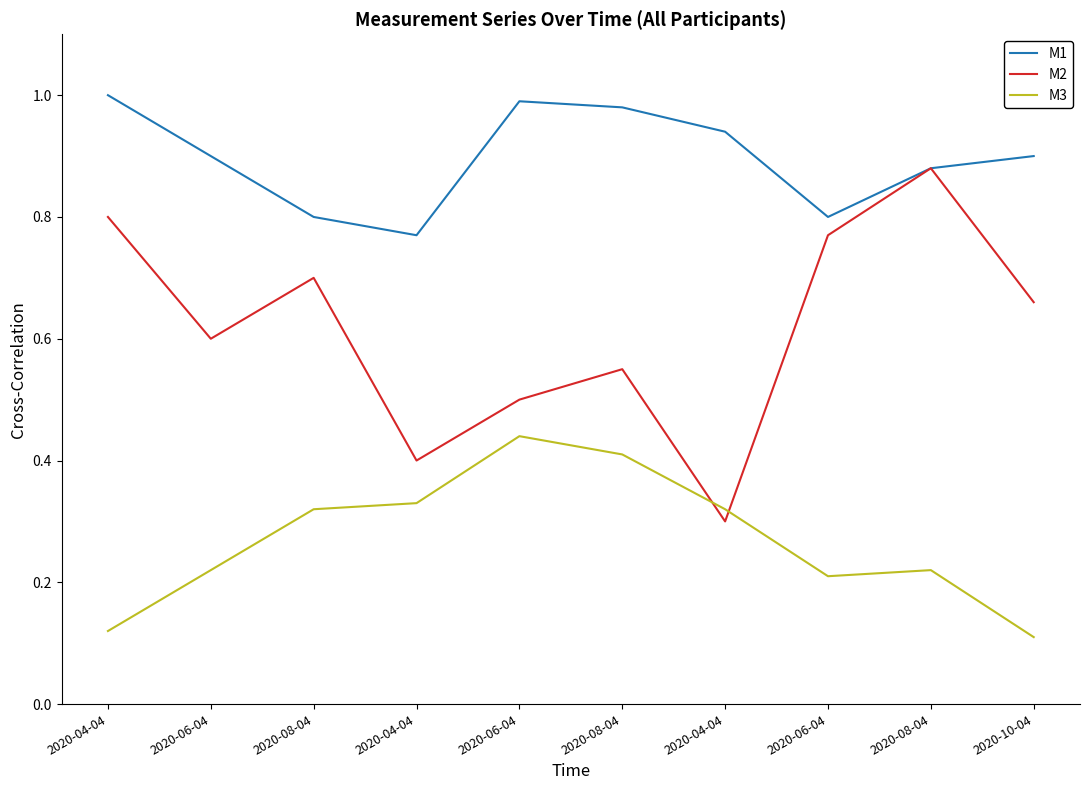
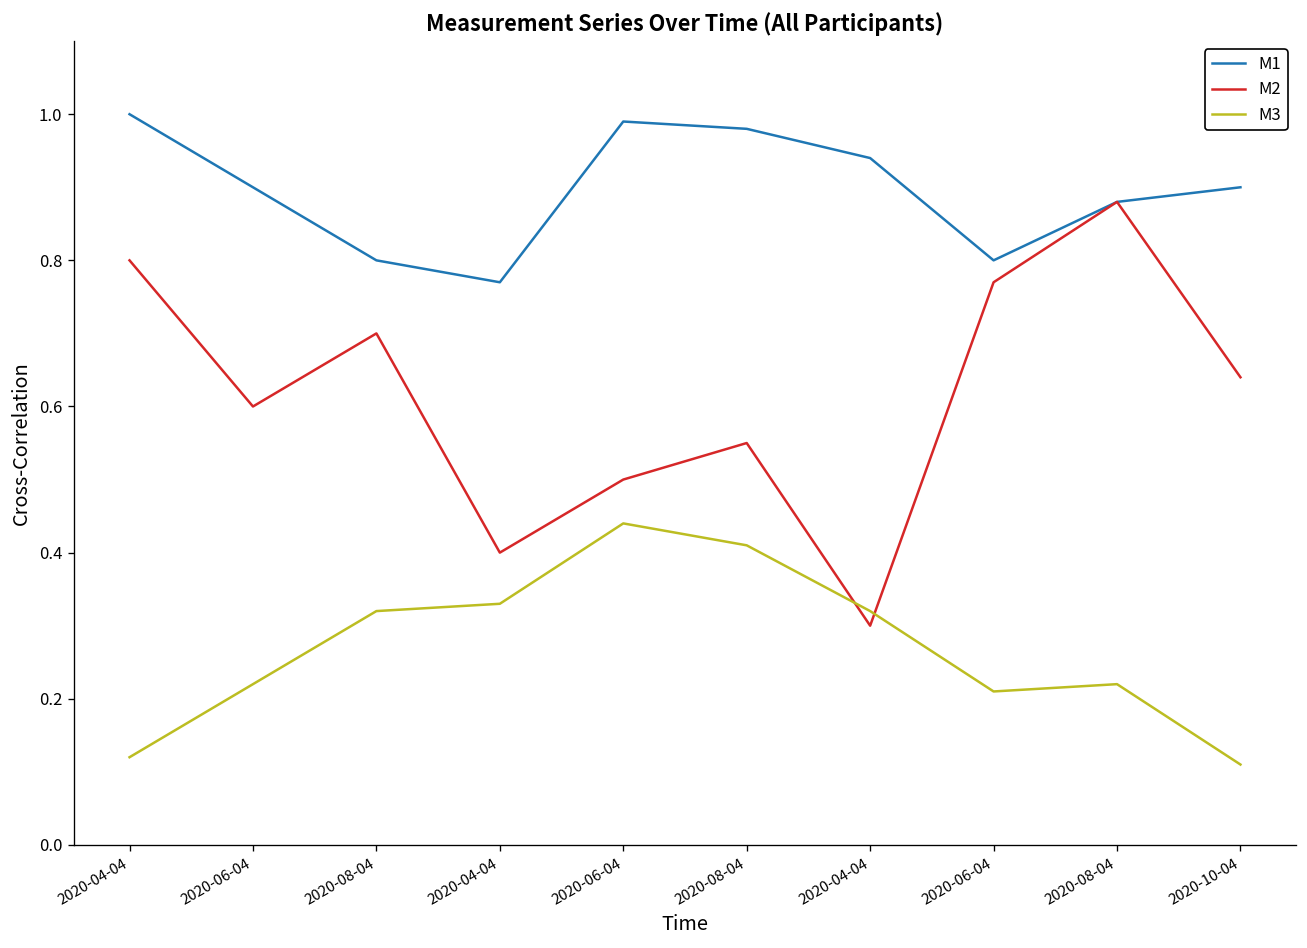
M2, 2020-10-04: 0.66 -> 0.64
